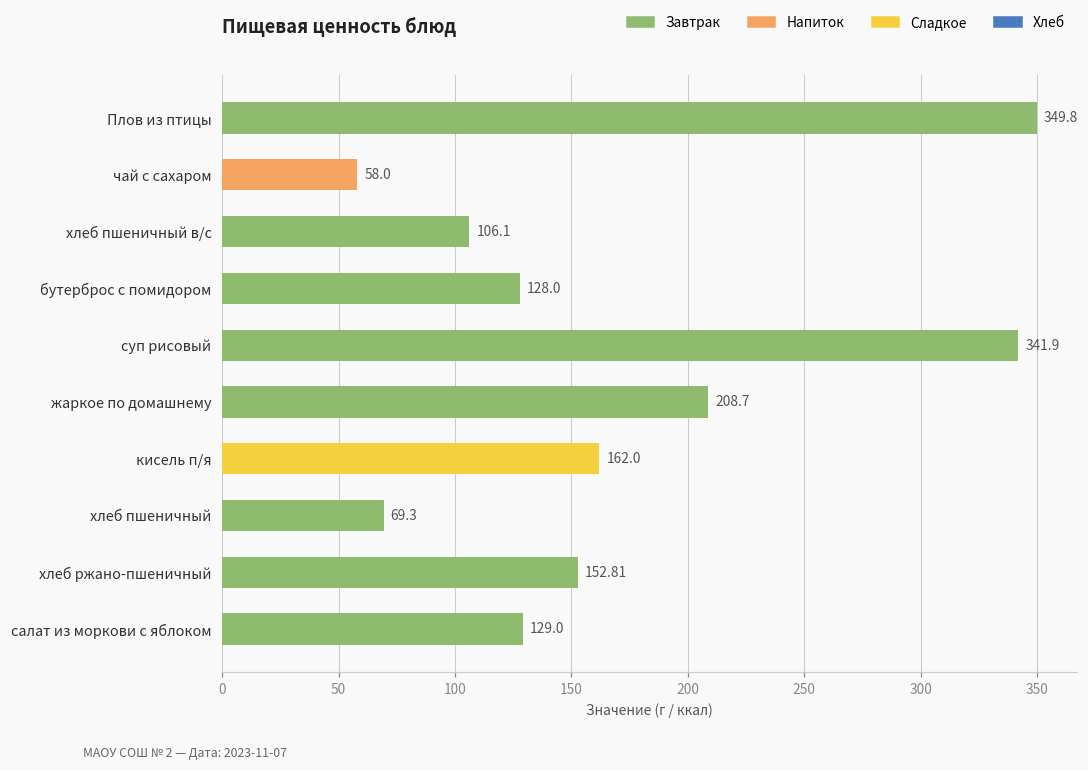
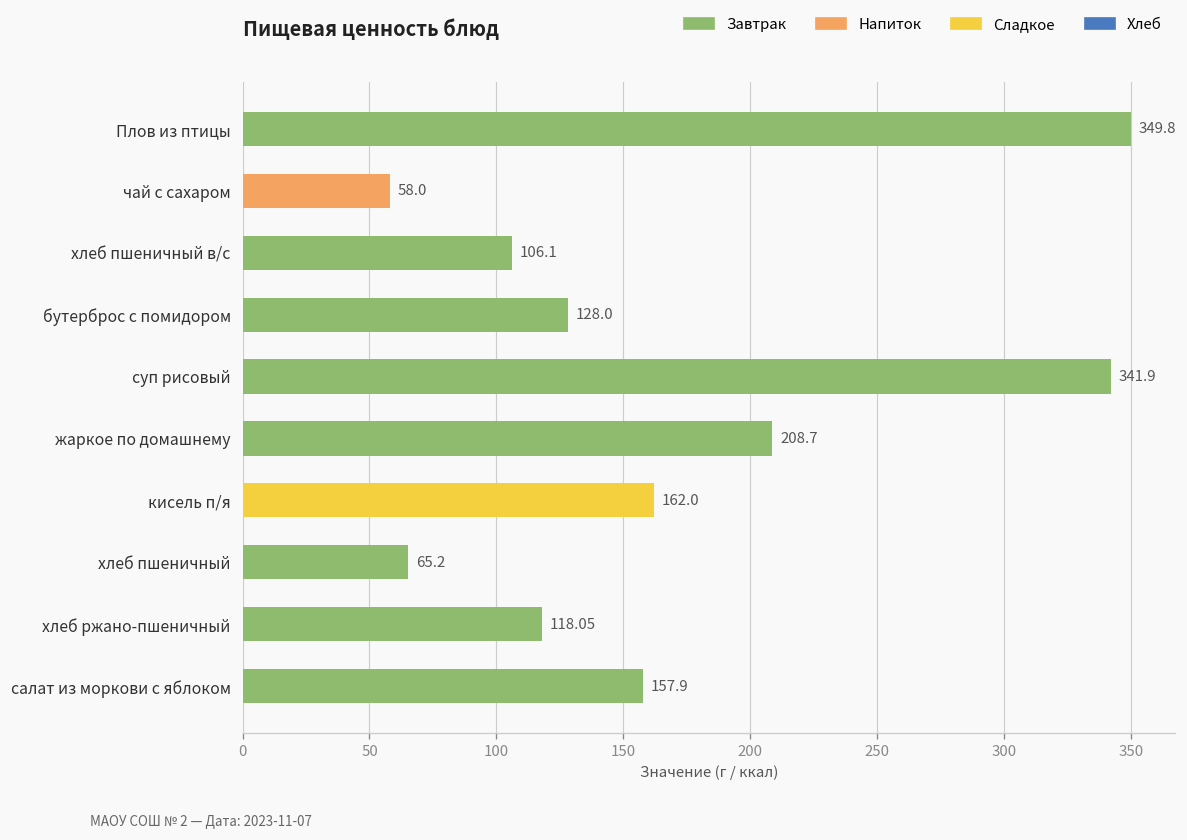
хлеб пшеничный: 69.3 -> 65.2
хлеб ржано-пшеничный: 152.81 -> 118.05
салат из моркови с яблоком: 129.0 -> 157.9
